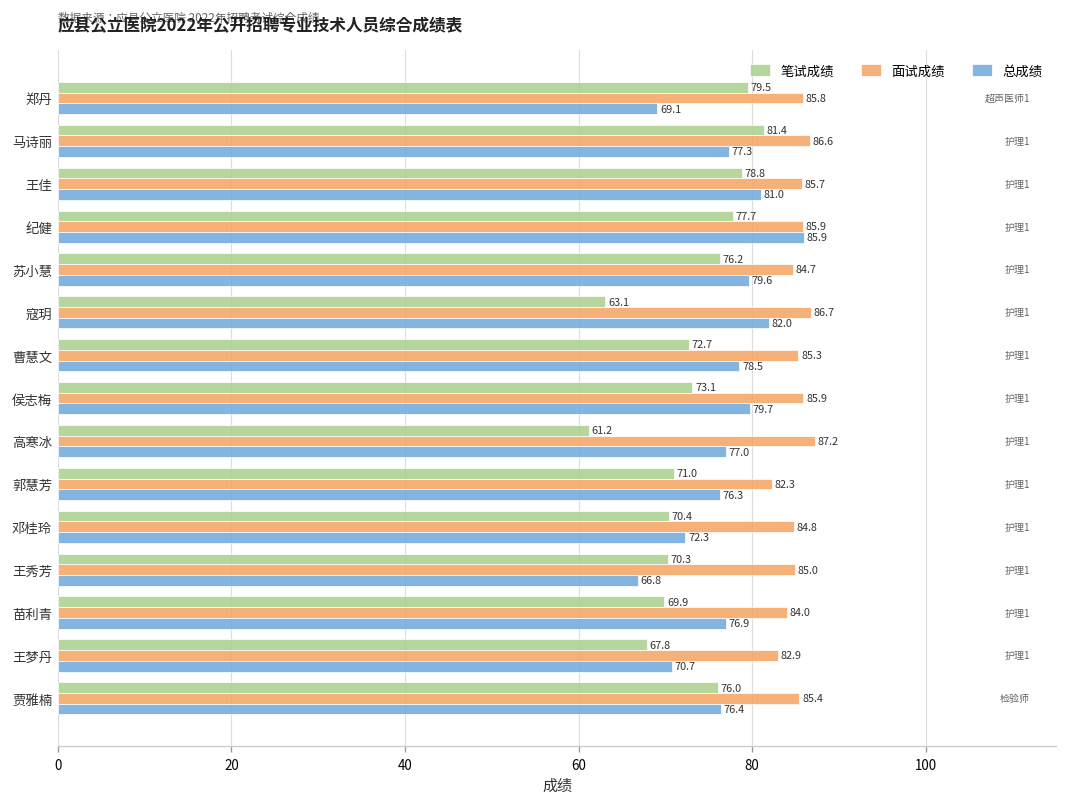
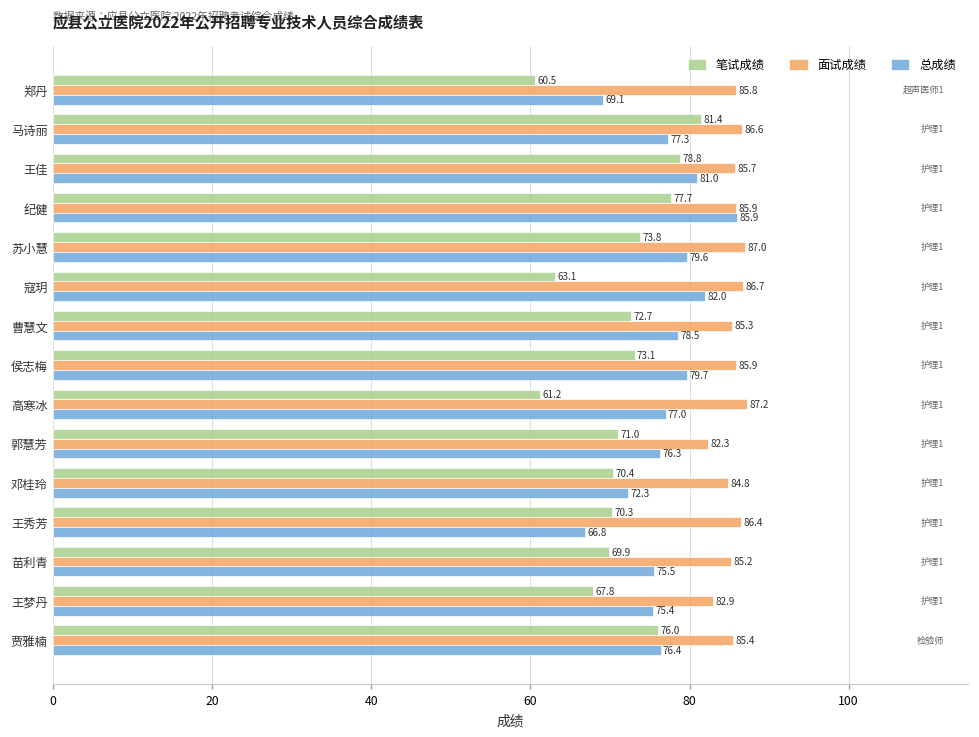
笔试成绩, 郑丹: 79.5 -> 60.5
笔试成绩, 苏小慧: 76.2 -> 73.8
面试成绩, 苏小慧: 84.7 -> 87.0
面试成绩, 王秀芳: 85.0 -> 86.4
面试成绩, 苗利青: 84.0 -> 85.2
总成绩, 苗利青: 76.9 -> 75.5
总成绩, 王梦丹: 70.7 -> 75.4
